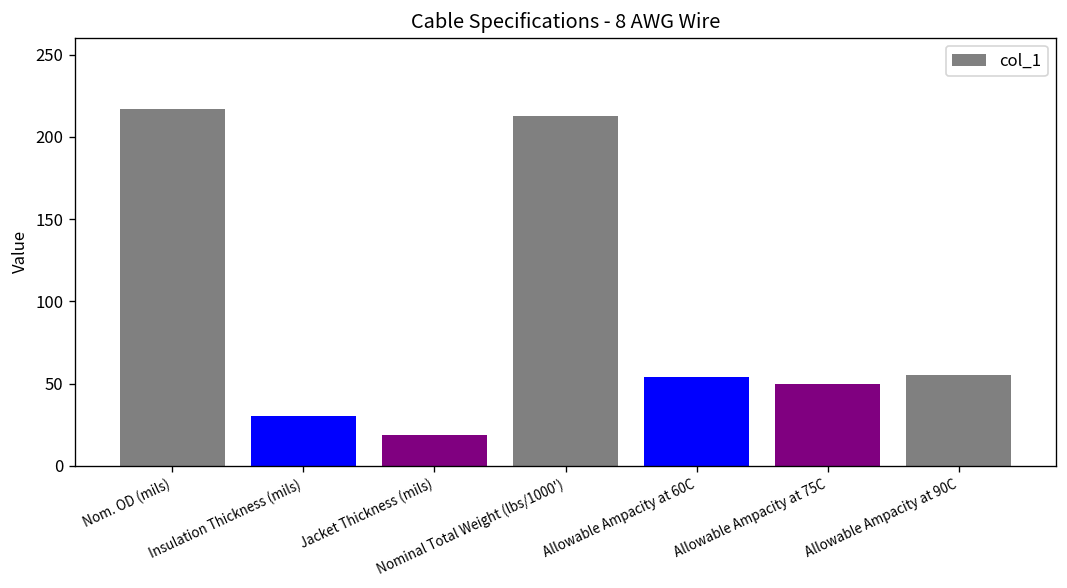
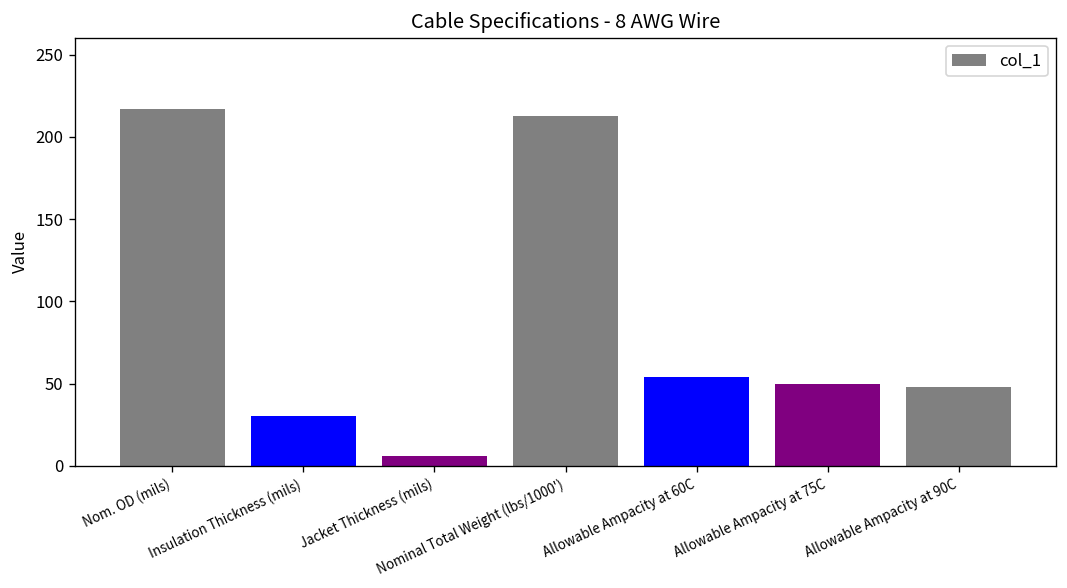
Jacket Thickness (mils): 19 -> 6
Allowable Ampacity at 90C: 55 -> 48
